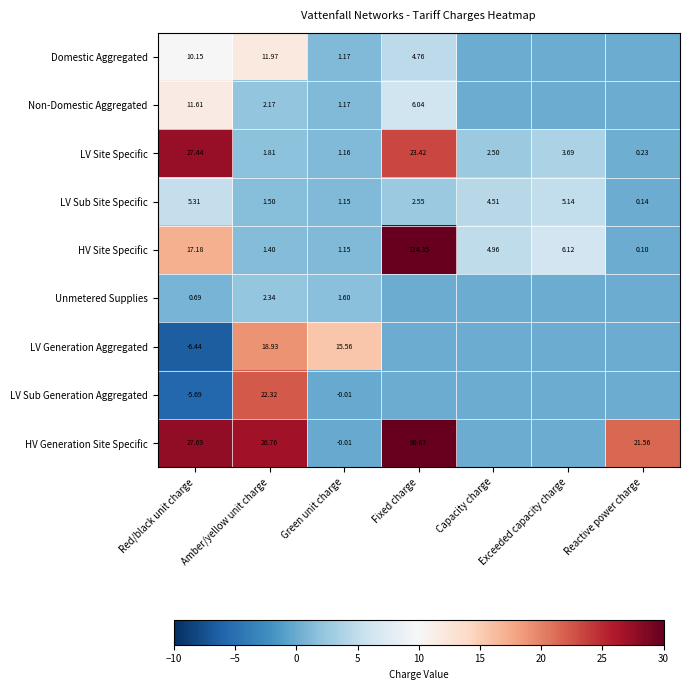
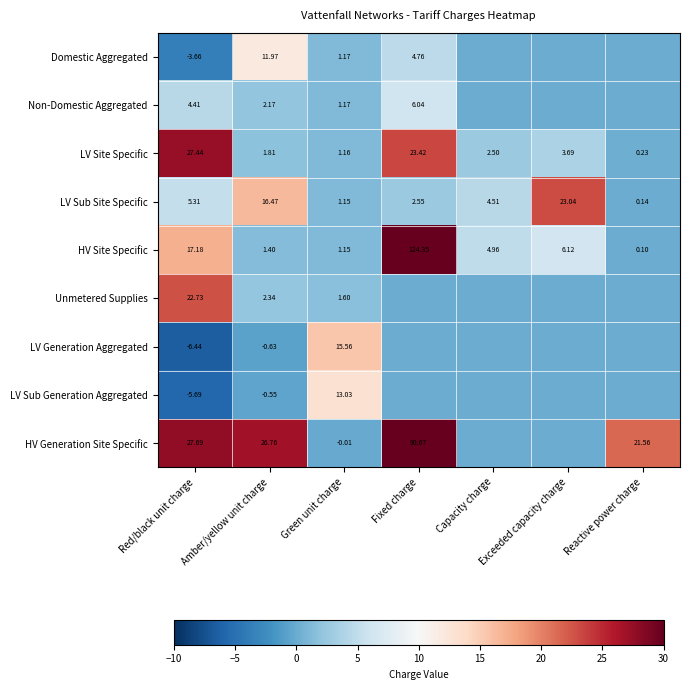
Domestic Aggregated, Red/black unit charge: 10.15 -> -3.66
Non-Domestic Aggregated, Red/black unit charge: 11.61 -> 4.41
LV Sub Site Specific, Amber/yellow unit charge: 1.50 -> 16.47
LV Sub Site Specific, Exceeded capacity charge: 5.14 -> 23.04
Unmetered Supplies, Red/black unit charge: 0.69 -> 22.73
LV Generation Aggregated, Amber/yellow unit charge: 18.93 -> -0.63
LV Sub Generation Aggregated, Amber/yellow unit charge: 22.32 -> -0.55
LV Sub Generation Aggregated, Green unit charge: -0.01 -> 13.03
